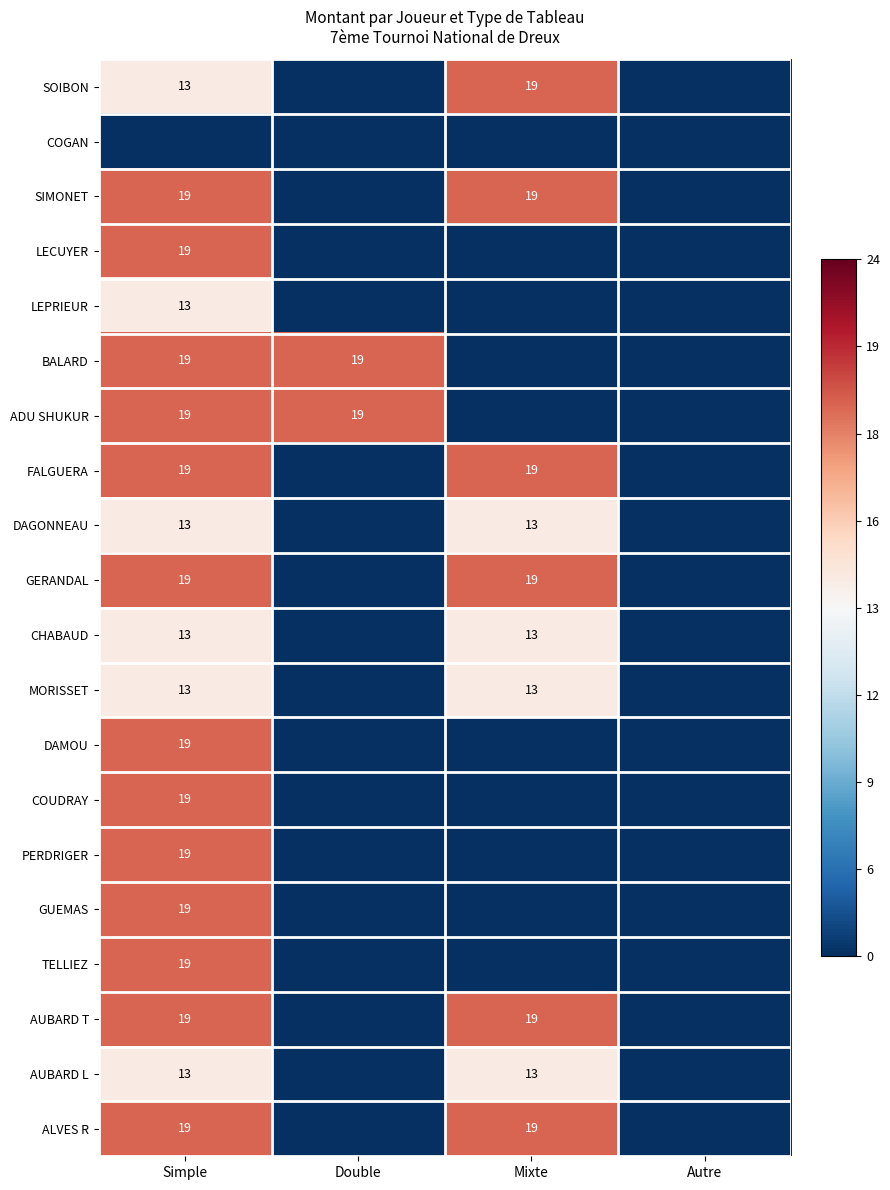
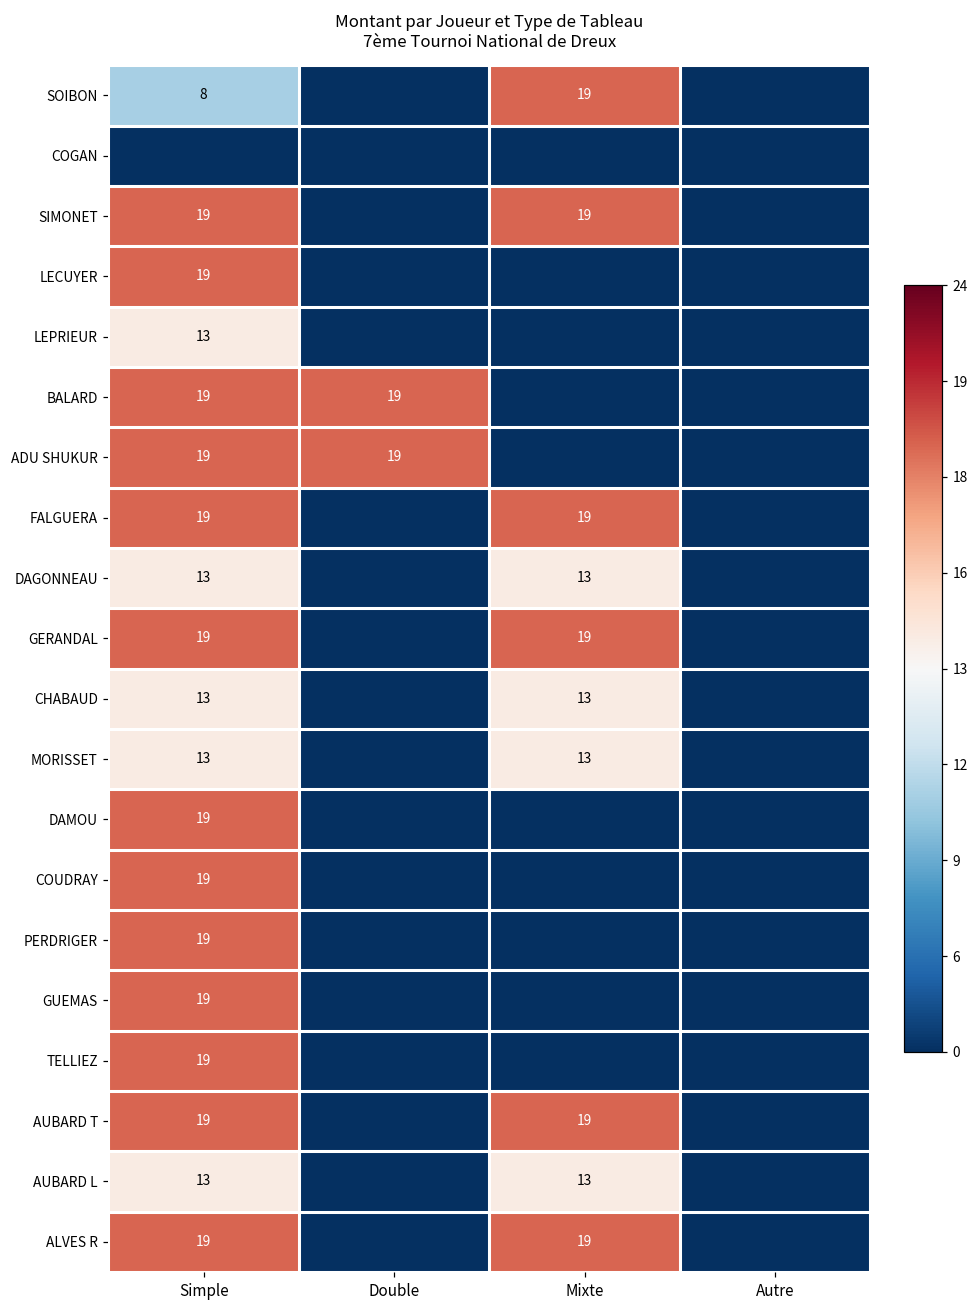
SOIBON, Simple: 13 -> 8
